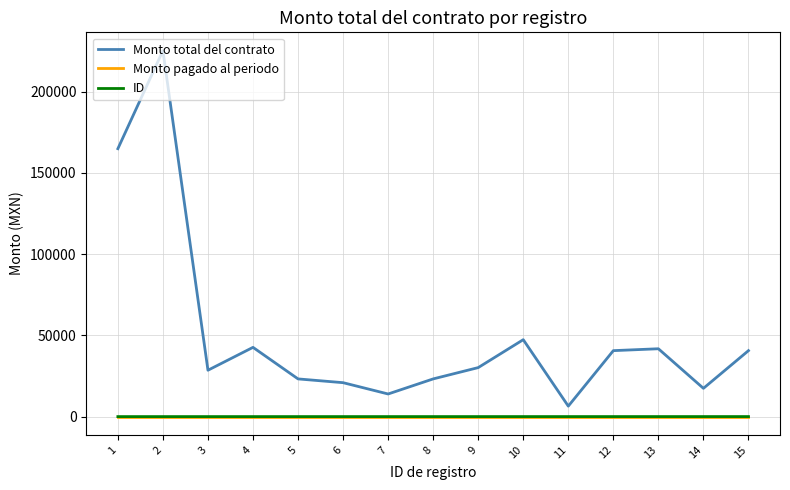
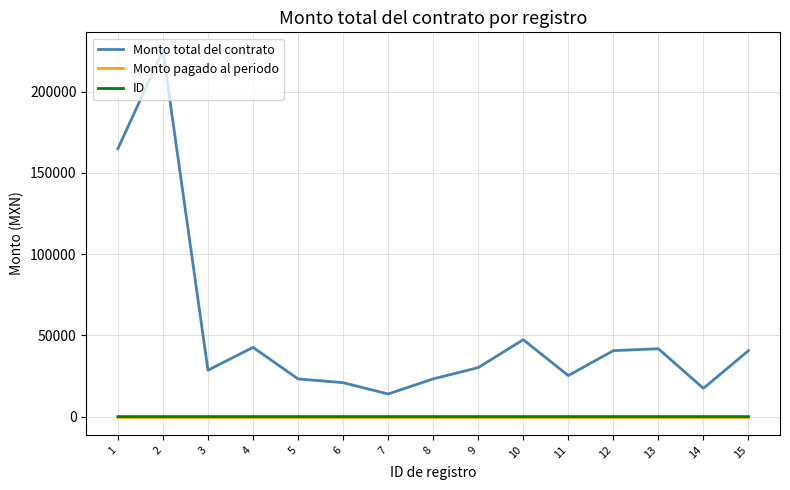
Monto total del contrato, 11: 6000 -> 25000
